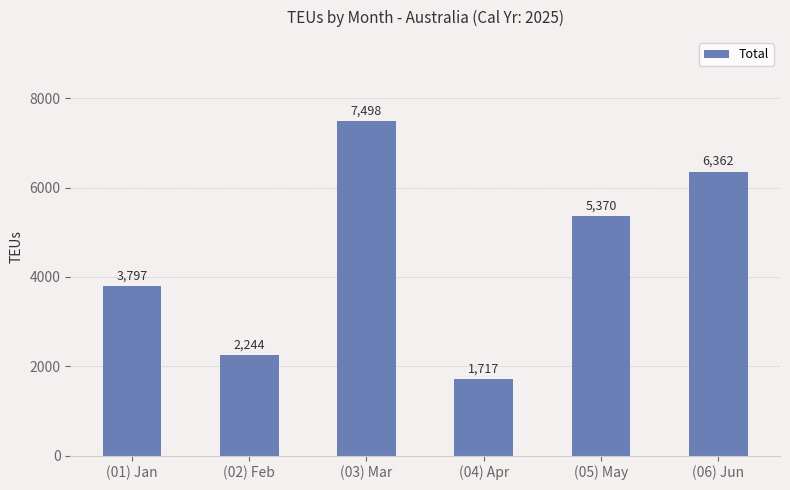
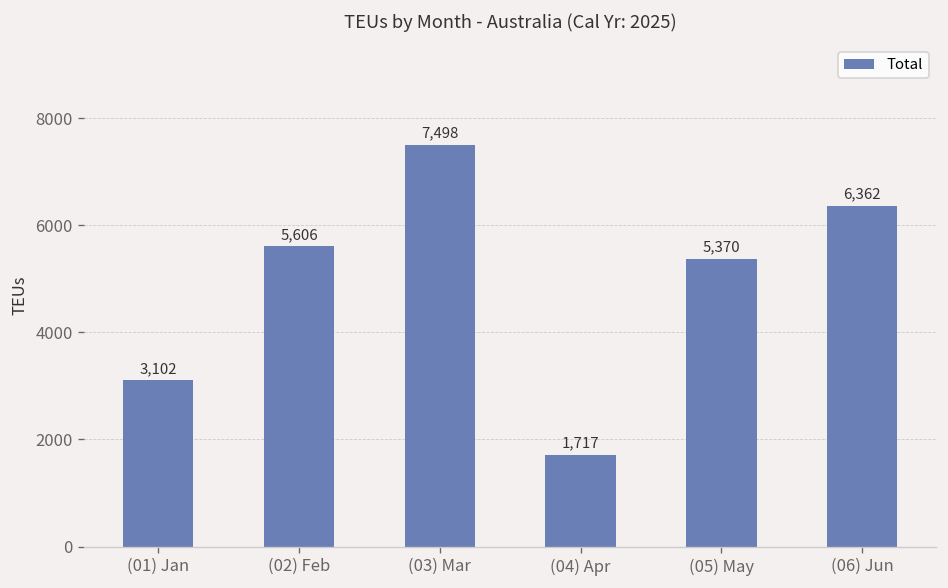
(01) Jan: 3,797 -> 3,102
(02) Feb: 2,244 -> 5,606
